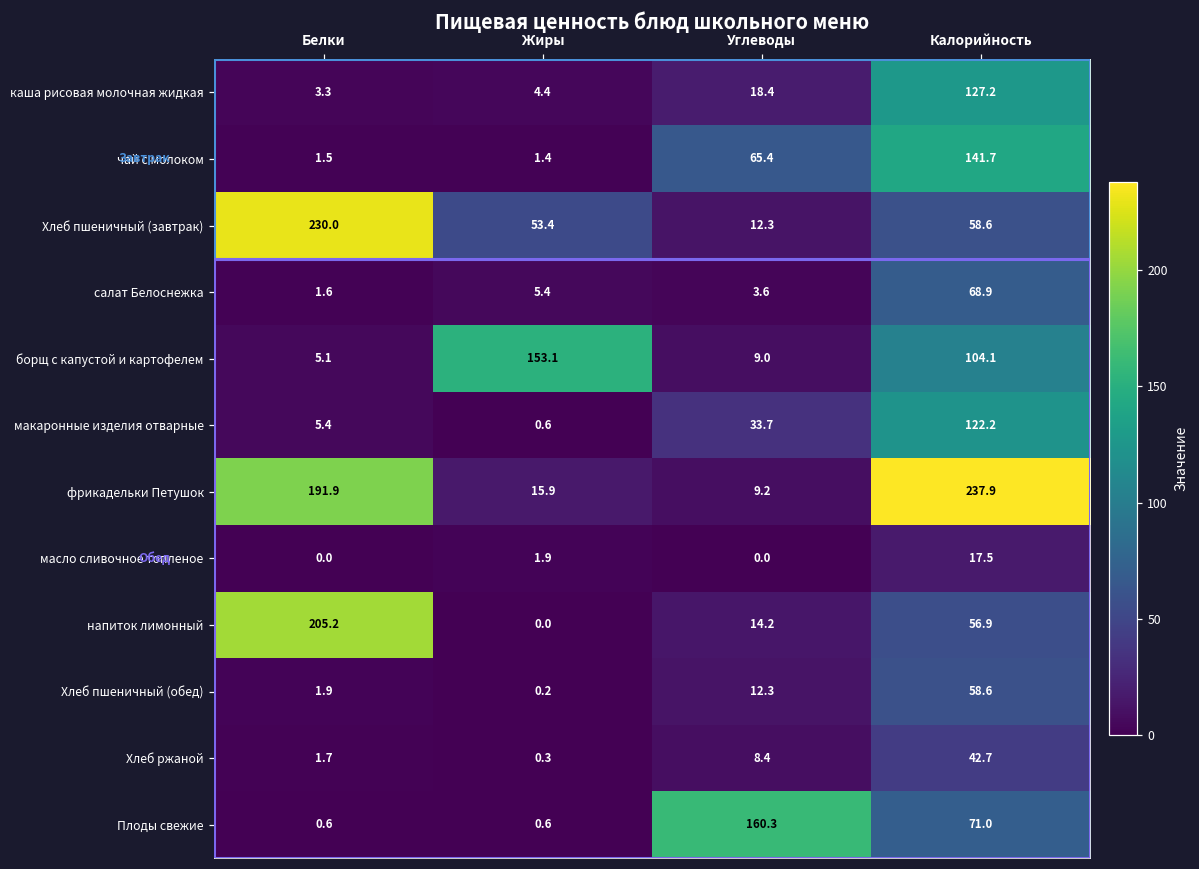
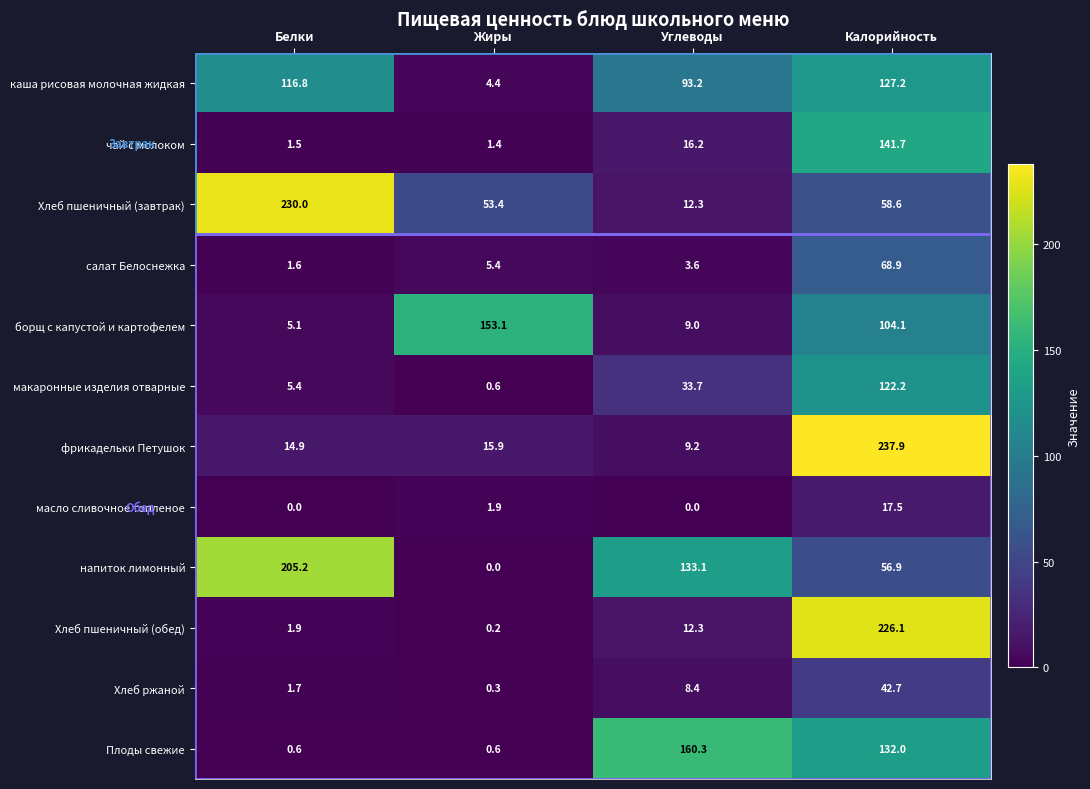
каша рисовая молочная жидкая, Белки: 3.3 -> 116.8
каша рисовая молочная жидкая, Углеводы: 18.4 -> 93.2
чай с молоком, Углеводы: 65.4 -> 16.2
фрикадельки Петушок, Белки: 191.9 -> 14.9
напиток лимонный, Углеводы: 14.2 -> 133.1
Хлеб пшеничный (обед), Калорийность: 58.6 -> 226.1
Плоды свежие, Калорийность: 71.0 -> 132.0
